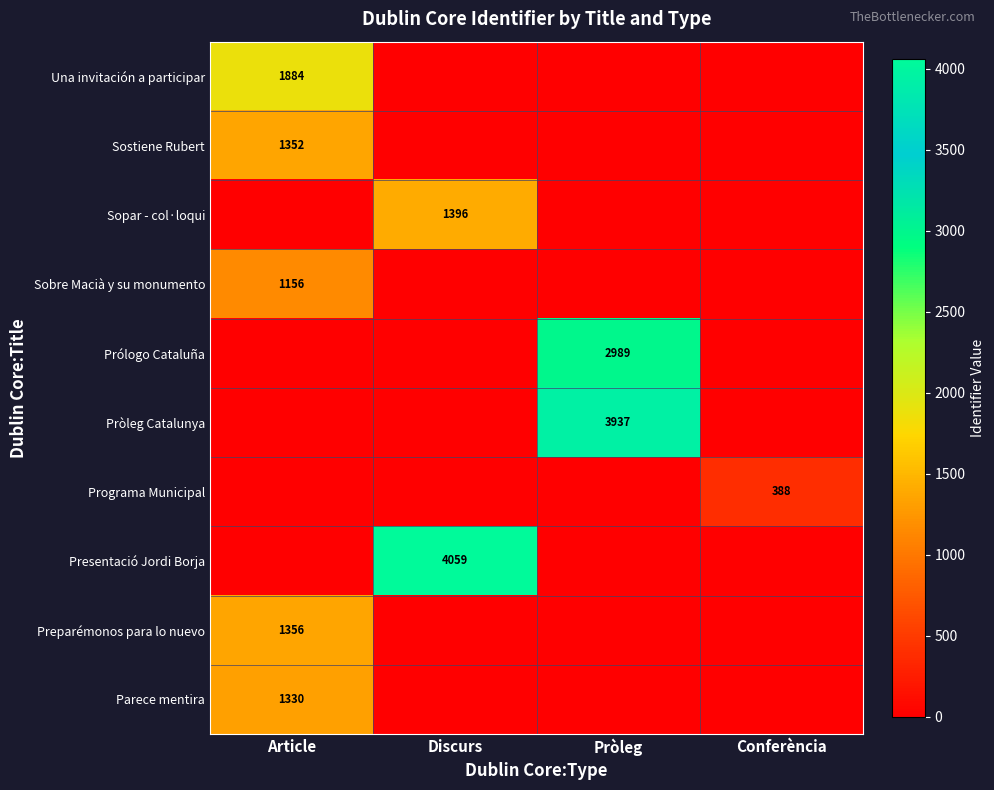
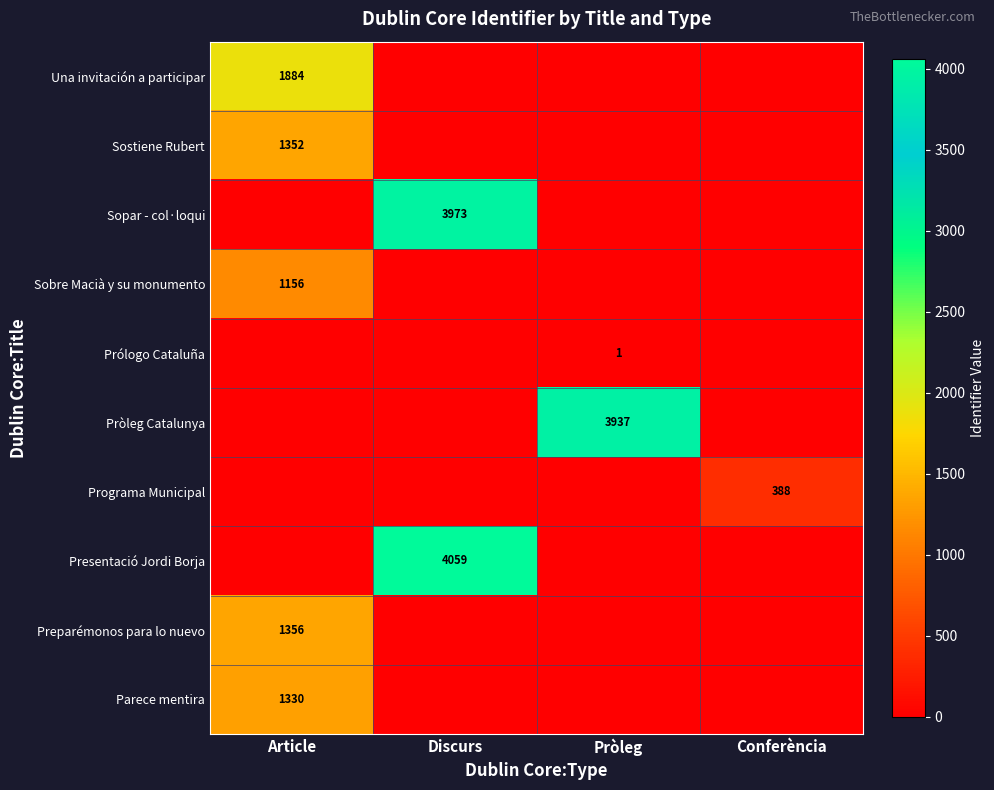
Sopar - col·loqui, Discurs: 1396 -> 3973
Prólogo Cataluña, Pròleg: 2989 -> 1
